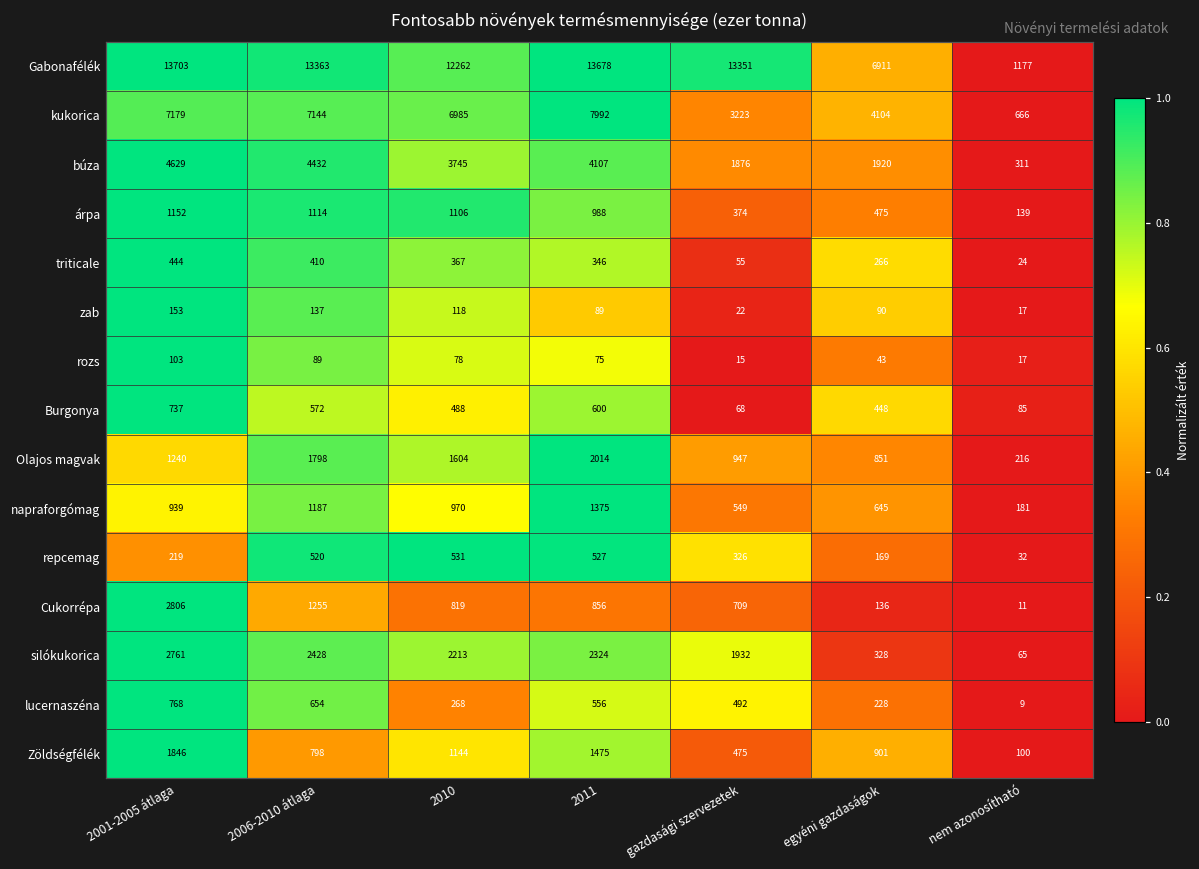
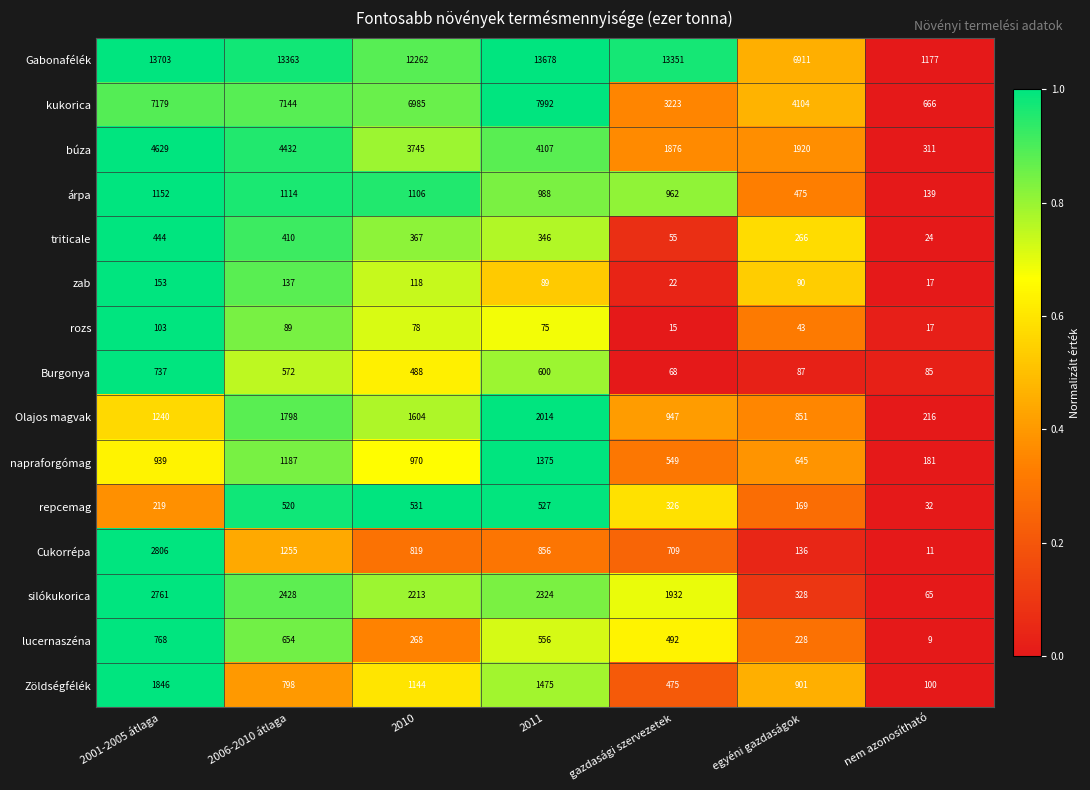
árpa, gazdasági szervezetek: 374 -> 962
Burgonya, egyéni gazdaságok: 448 -> 87
